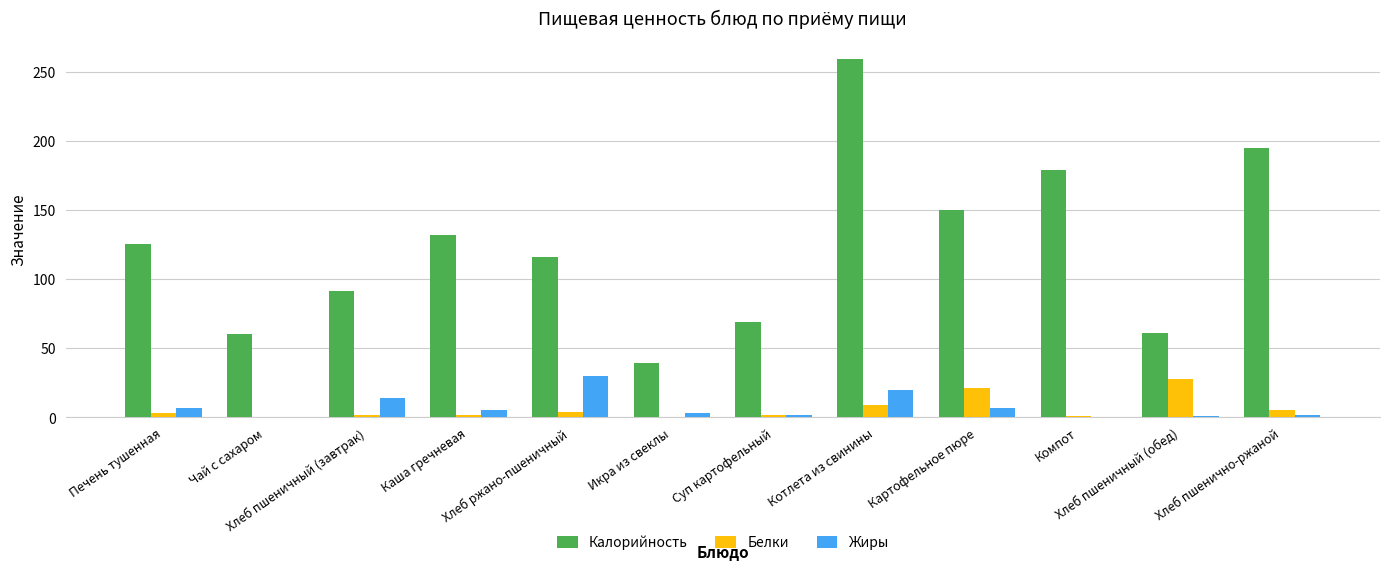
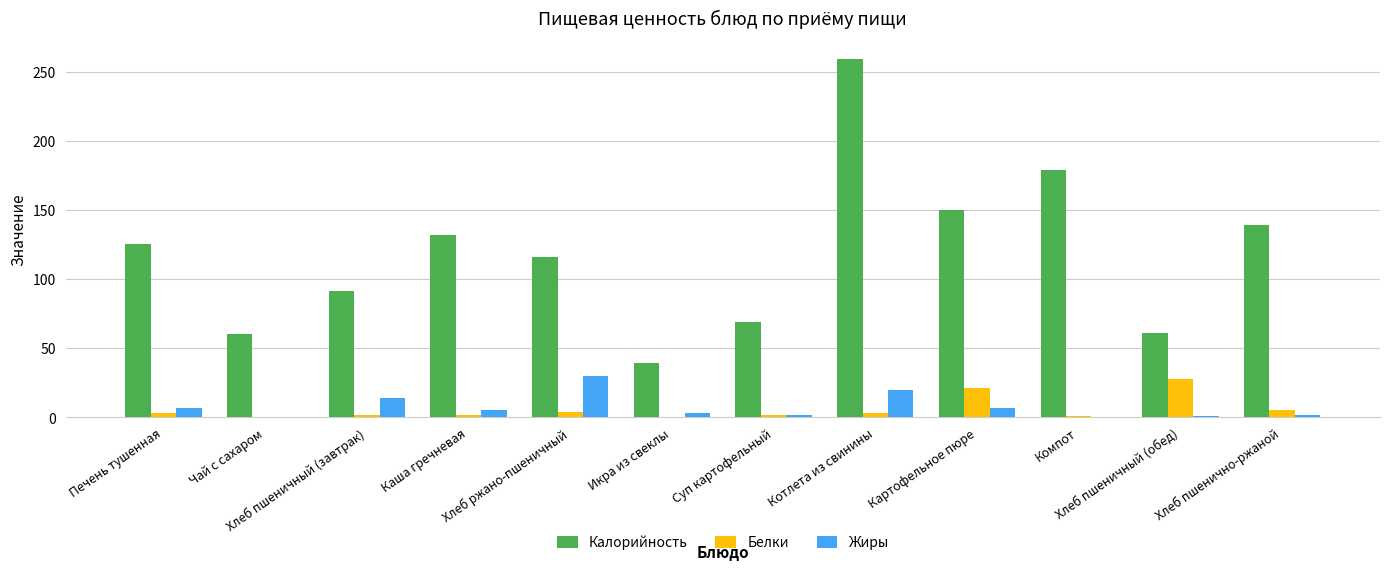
Белки, Котлета из свинины: 9 -> 3
Калорийность, Хлеб пшенично-ржаной: 195 -> 139
